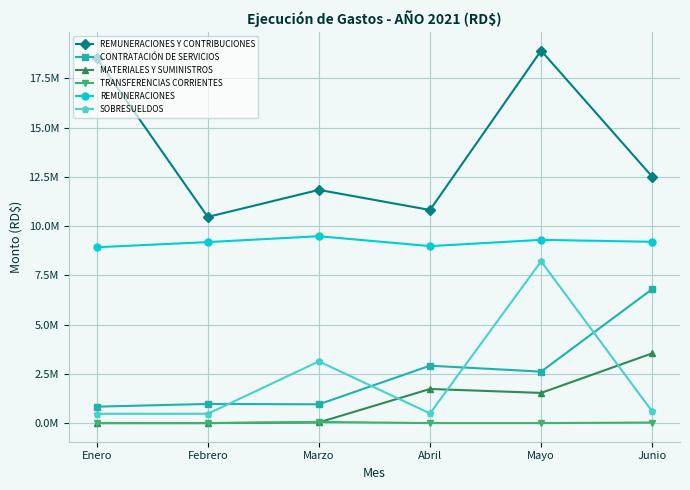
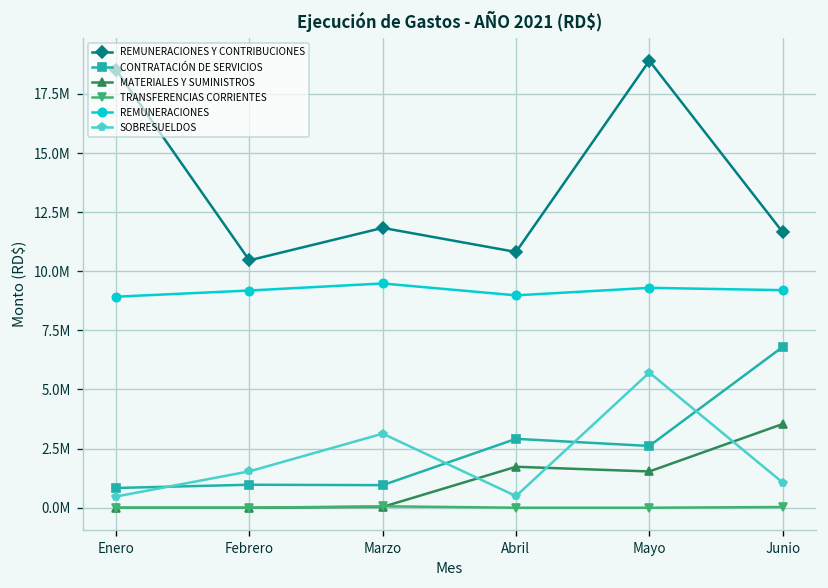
SOBRESUELDOS, Febrero: 500000 -> 1500000
SOBRESUELDOS, Mayo: 8200000 -> 5700000
REMUNERACIONES Y CONTRIBUCIONES, Junio: 12500000 -> 11700000
SOBRESUELDOS, Junio: 600000 -> 1100000
